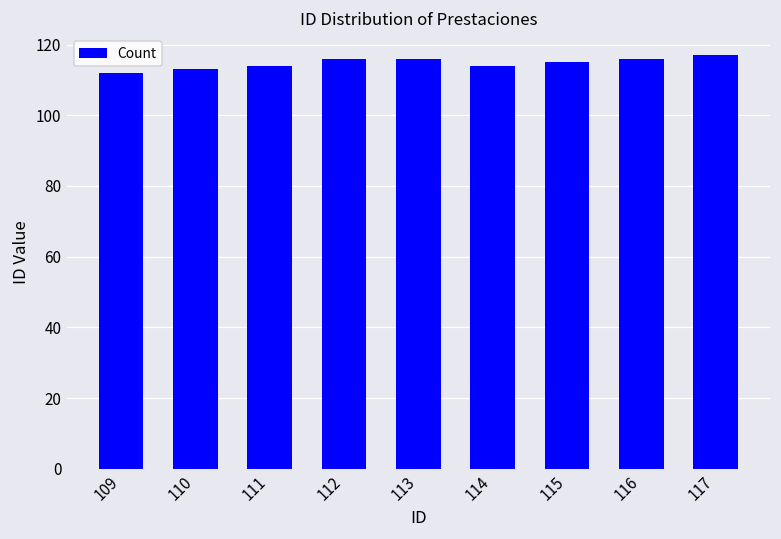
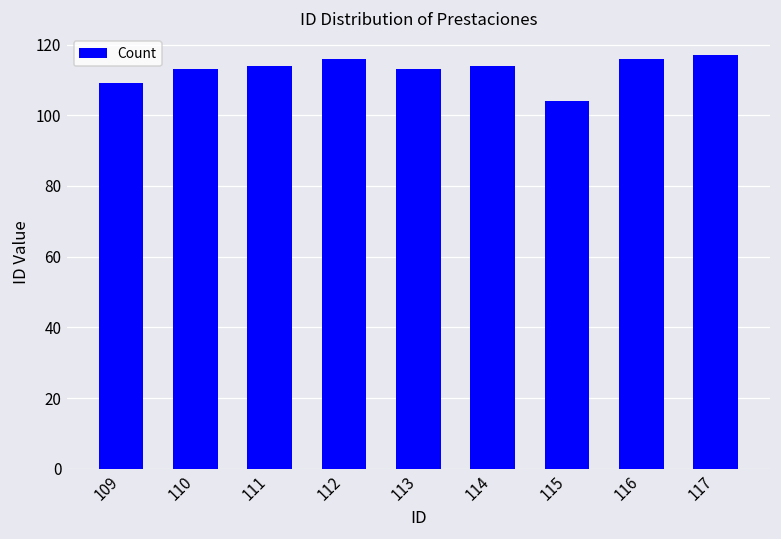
109: 112 -> 109
113: 116 -> 113
115: 115 -> 104
